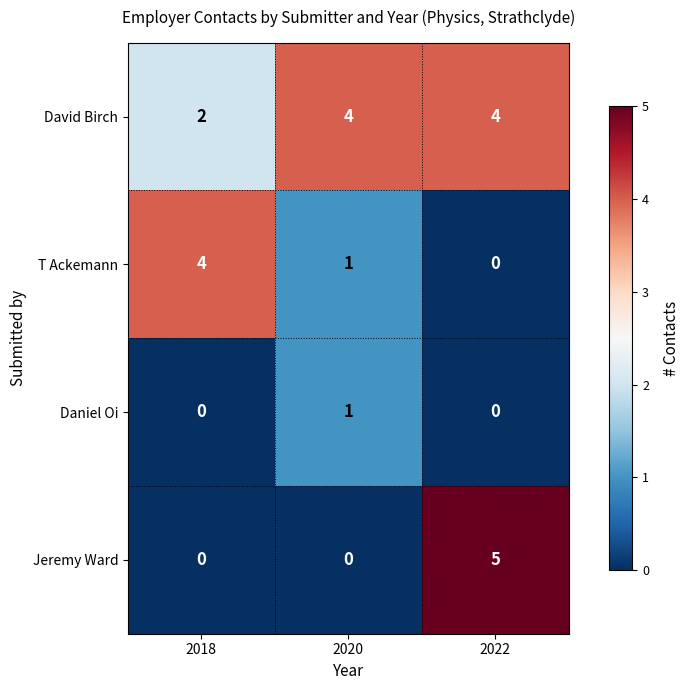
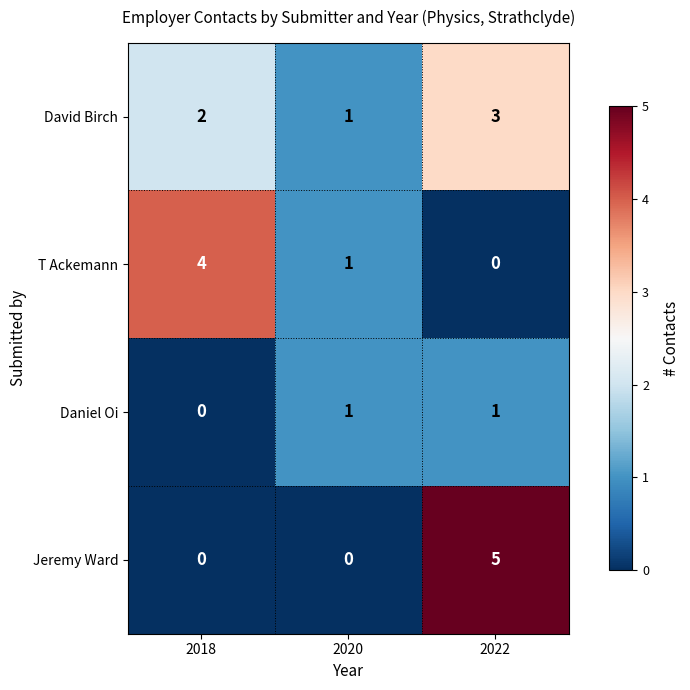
David Birch, 2020: 4 -> 1
David Birch, 2022: 4 -> 3
Daniel Oi, 2022: 0 -> 1
